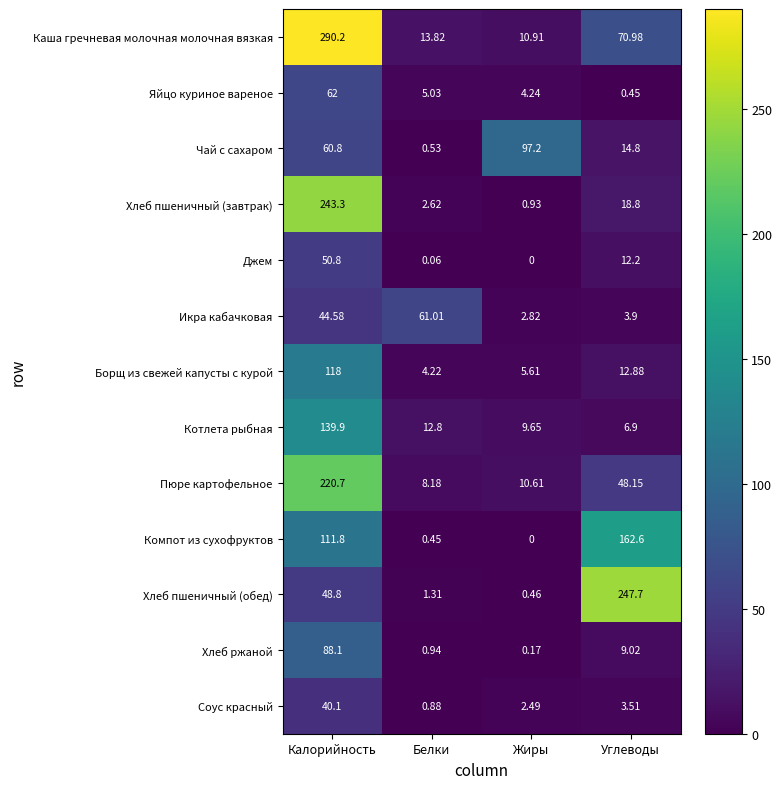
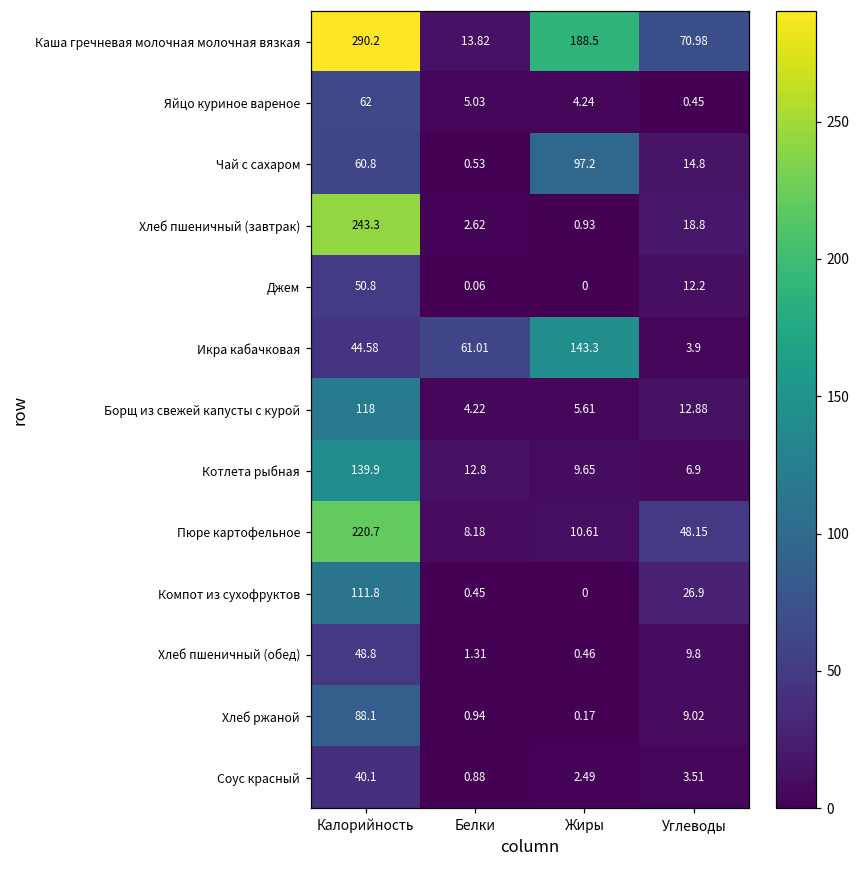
Каша гречневая молочная молочная вязкая, Жиры: 10.91 -> 188.5
Икра кабачковая, Жиры: 2.82 -> 143.3
Компот из сухофруктов, Углеводы: 162.6 -> 26.9
Хлеб пшеничный (обед), Углеводы: 247.7 -> 9.8
